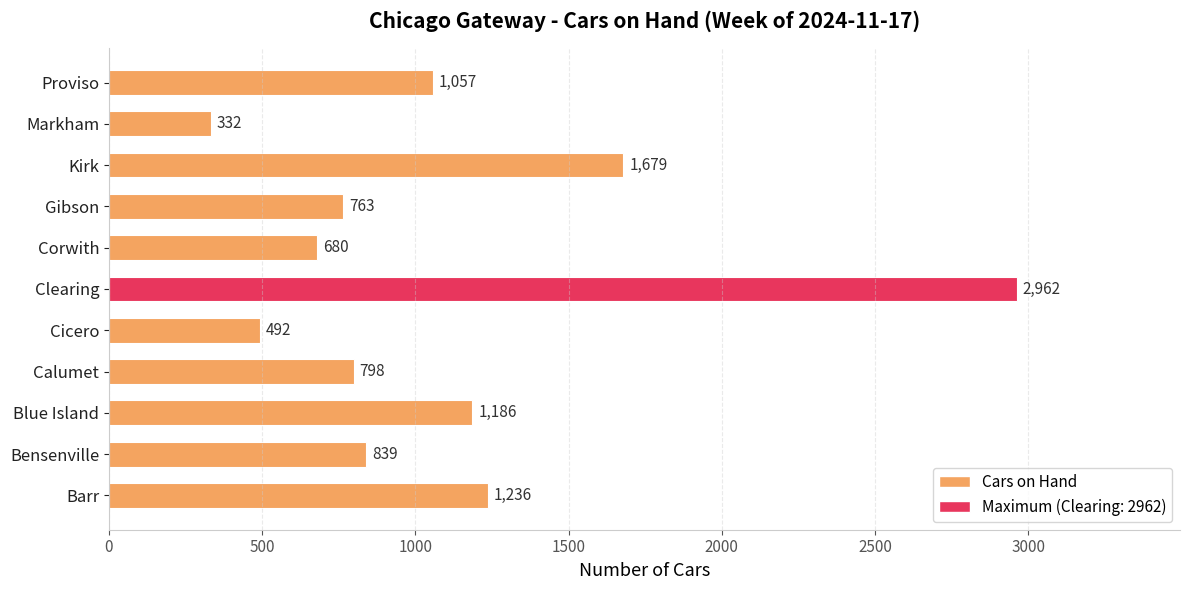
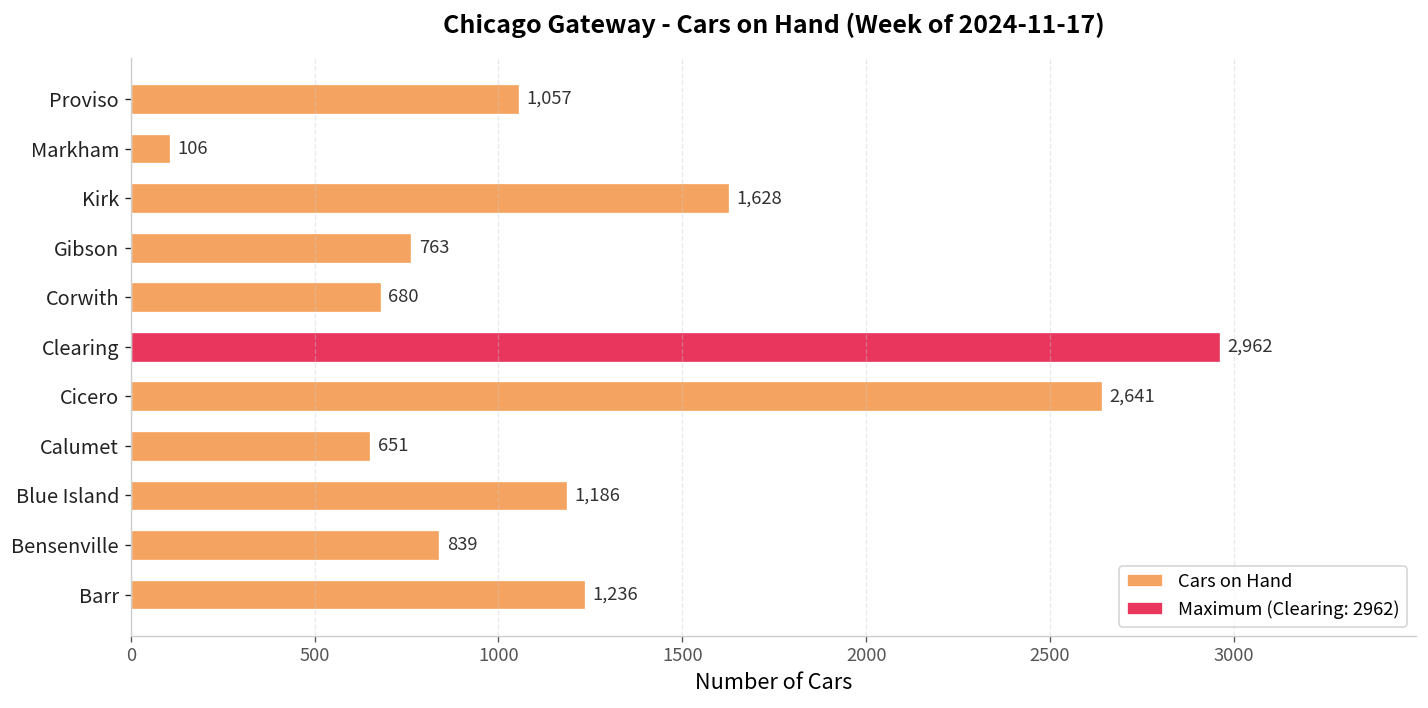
Markham: 332 -> 106
Kirk: 1,679 -> 1,628
Cicero: 492 -> 2,641
Calumet: 798 -> 651
